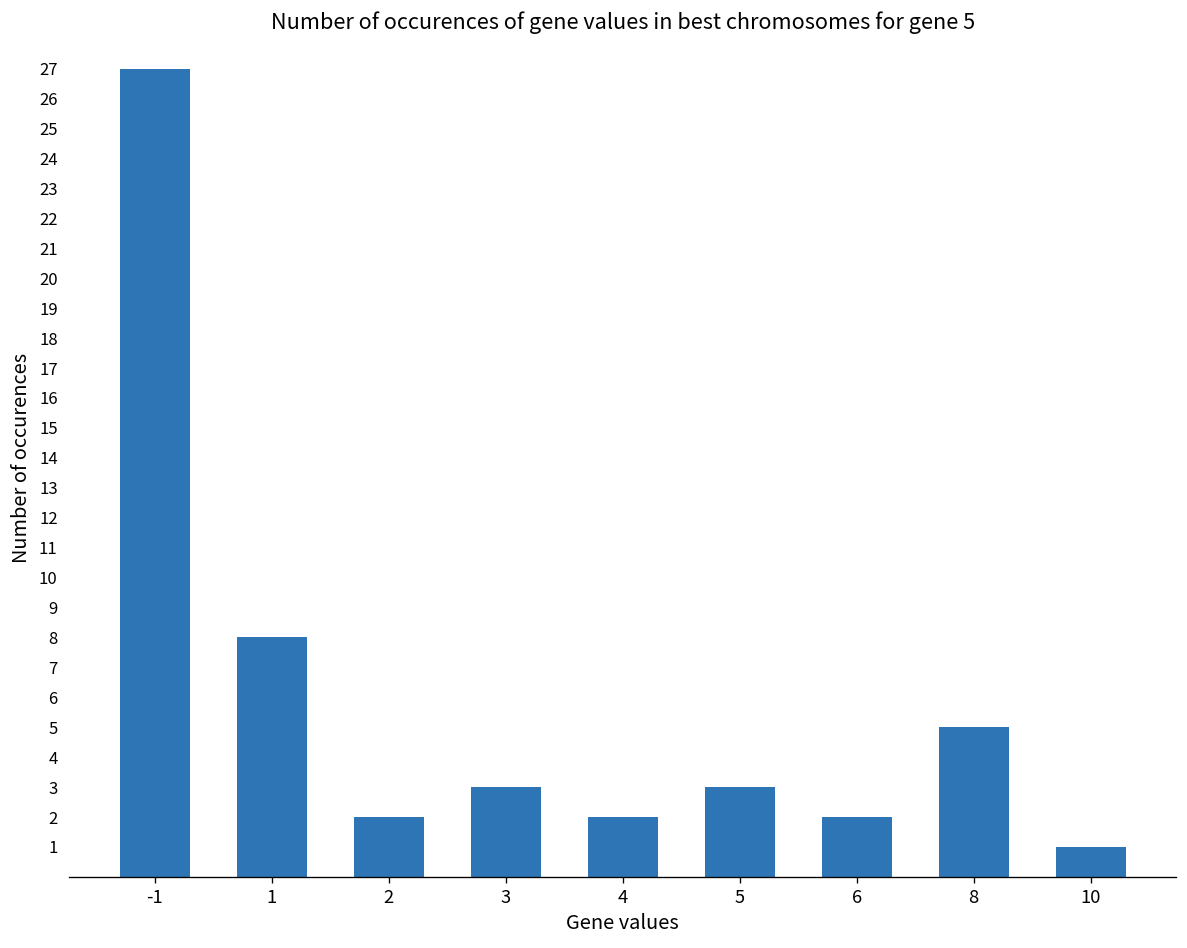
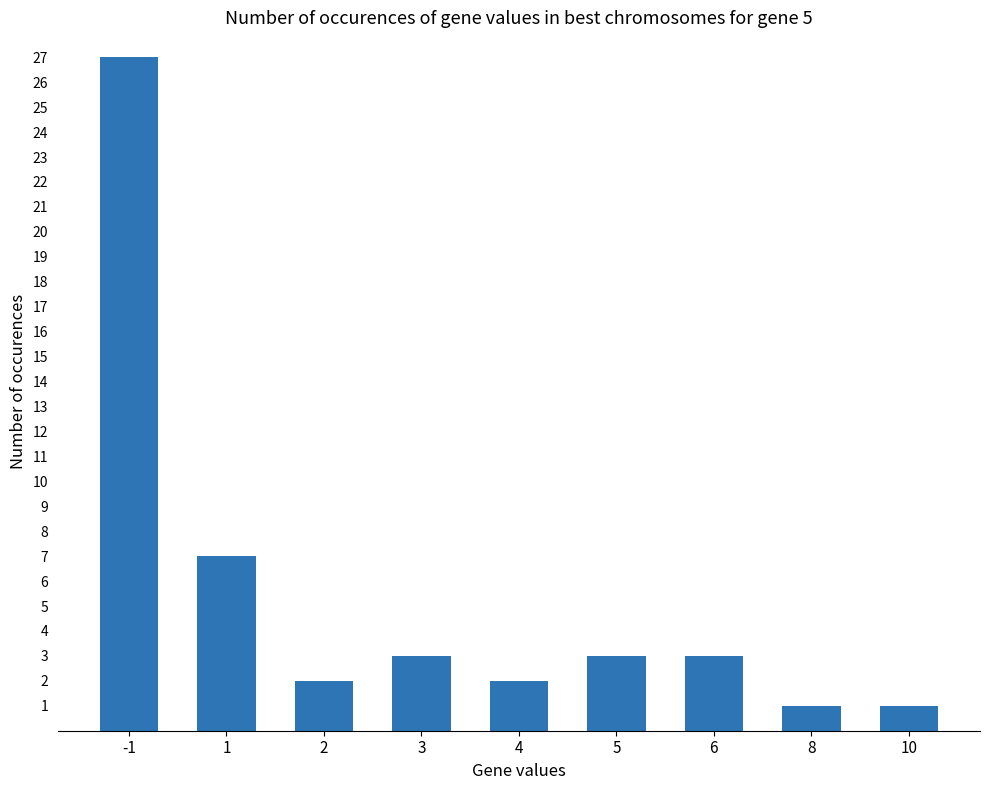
1: 8 -> 7
6: 2 -> 3
8: 5 -> 1
